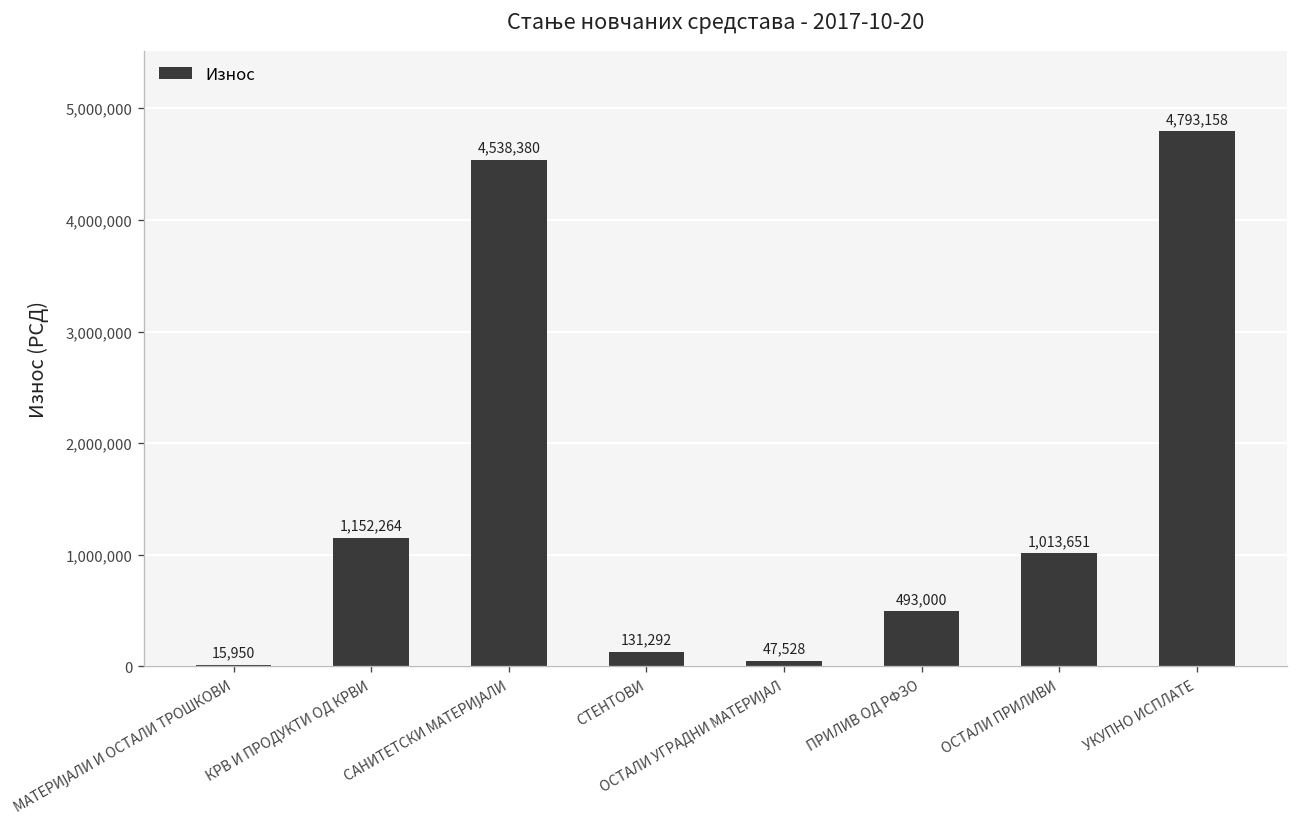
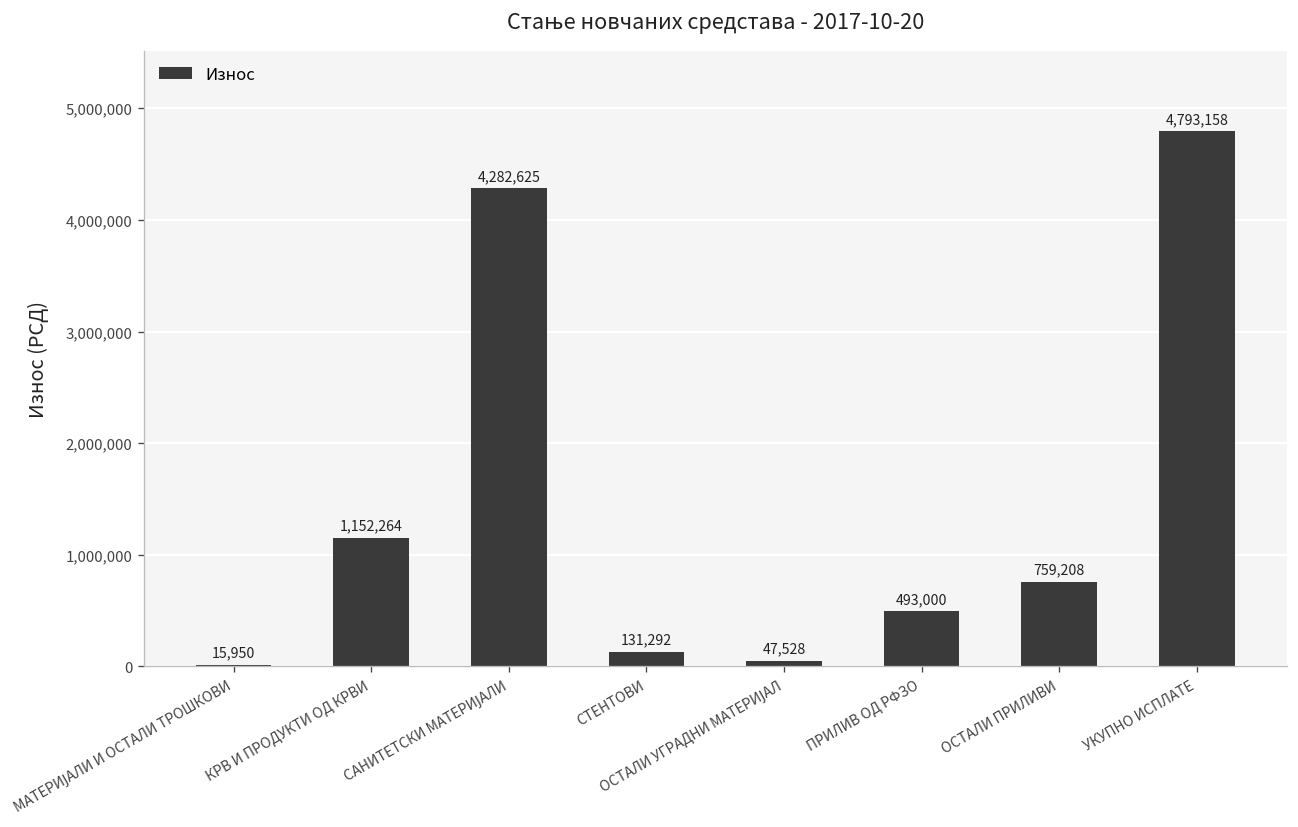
САНИТЕТСКИ МАТЕРИЈАЛИ: 4,538,380 -> 4,282,625
ОСТАЛИ ПРИЛИВИ: 1,013,651 -> 759,208
